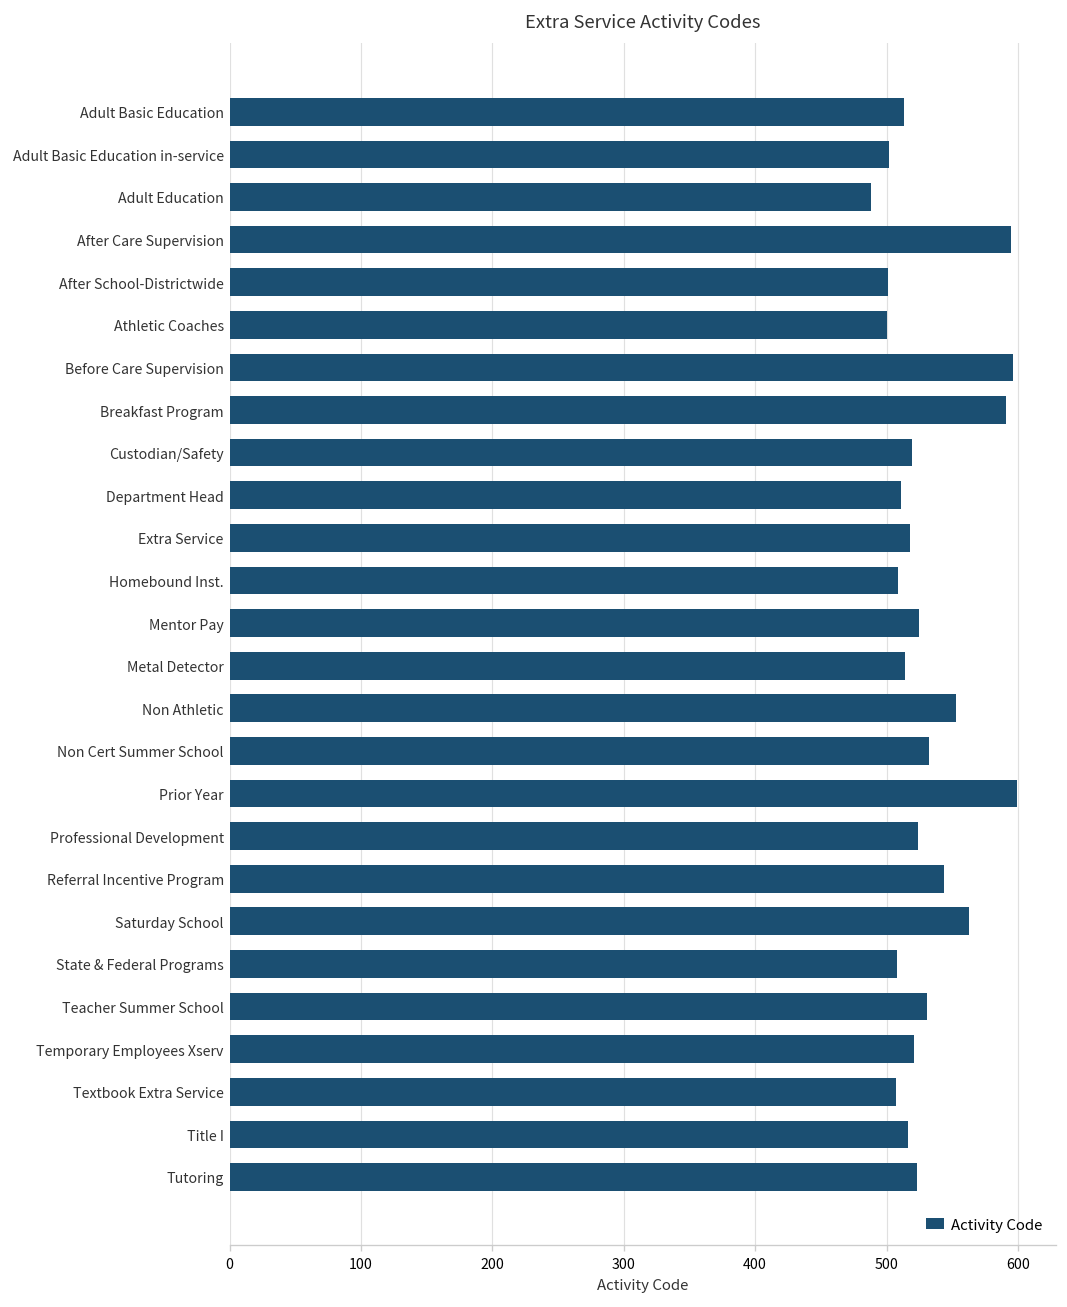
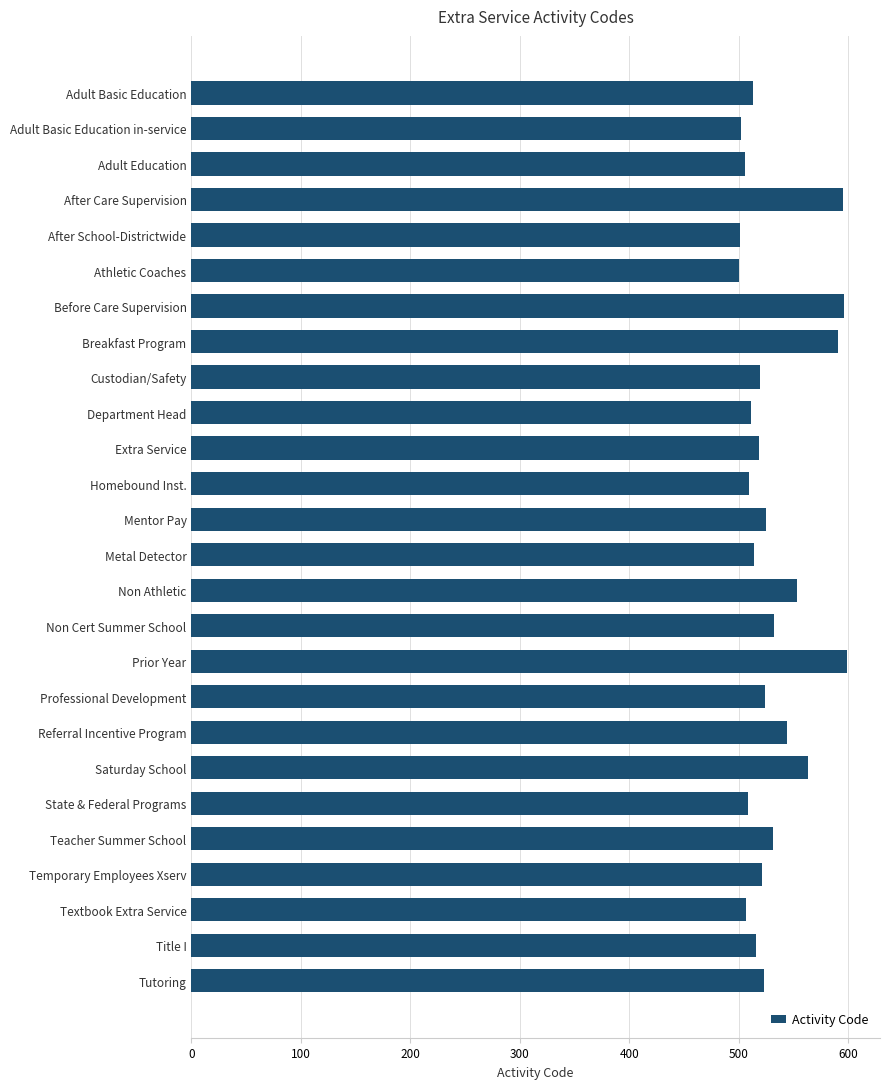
Adult Education: 488 -> 506
